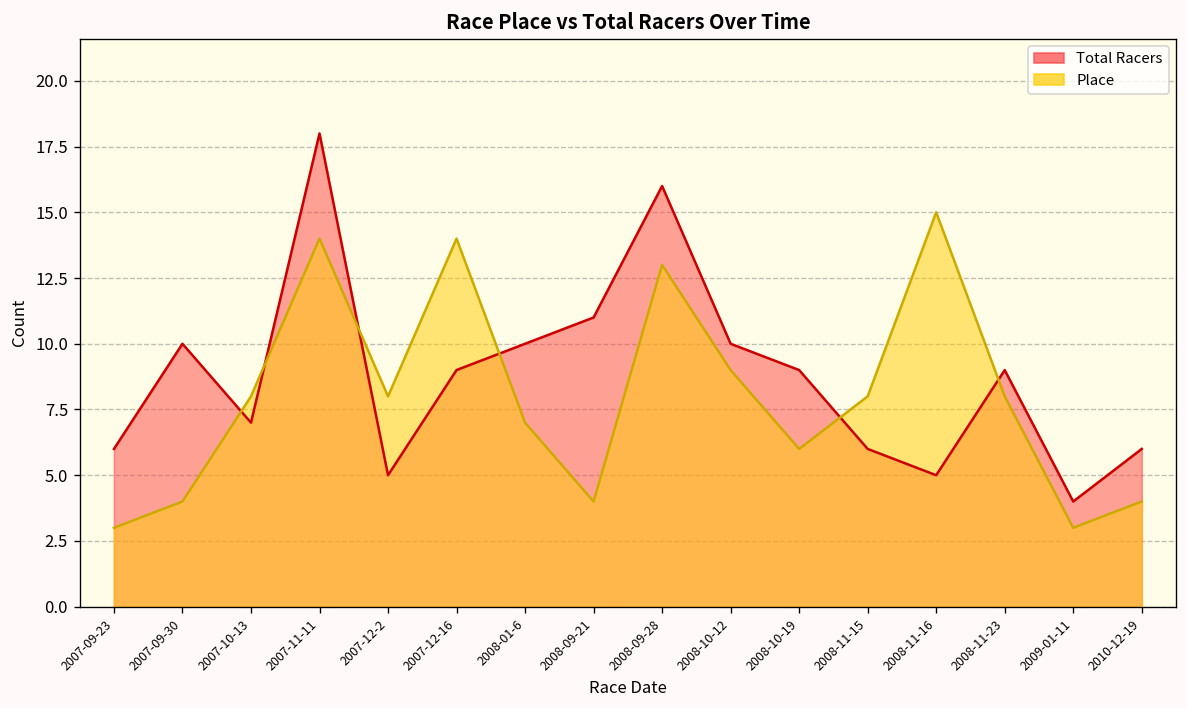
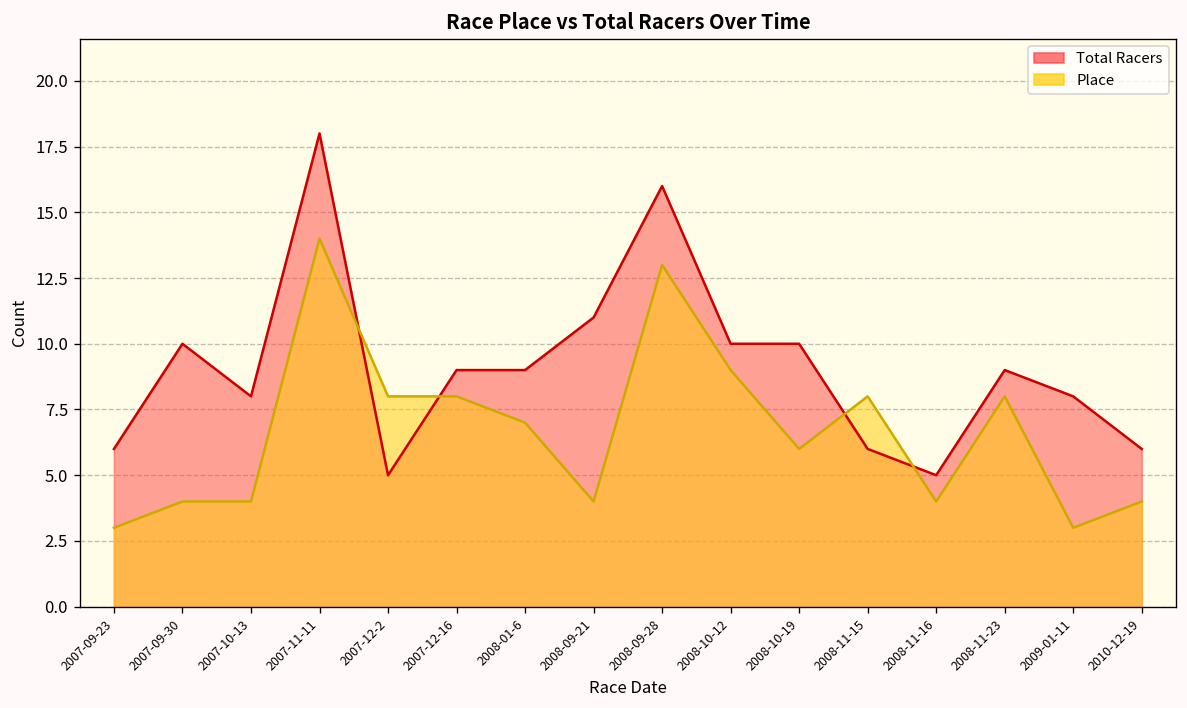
Total Racers, 2007-10-13: 7 -> 8
Place, 2007-10-13: 8 -> 4
Place, 2007-12-16: 14 -> 8
Total Racers, 2008-01-6: 10 -> 9
Total Racers, 2008-10-19: 9 -> 10
Place, 2008-11-16: 15 -> 4
Total Racers, 2009-01-11: 4 -> 8
